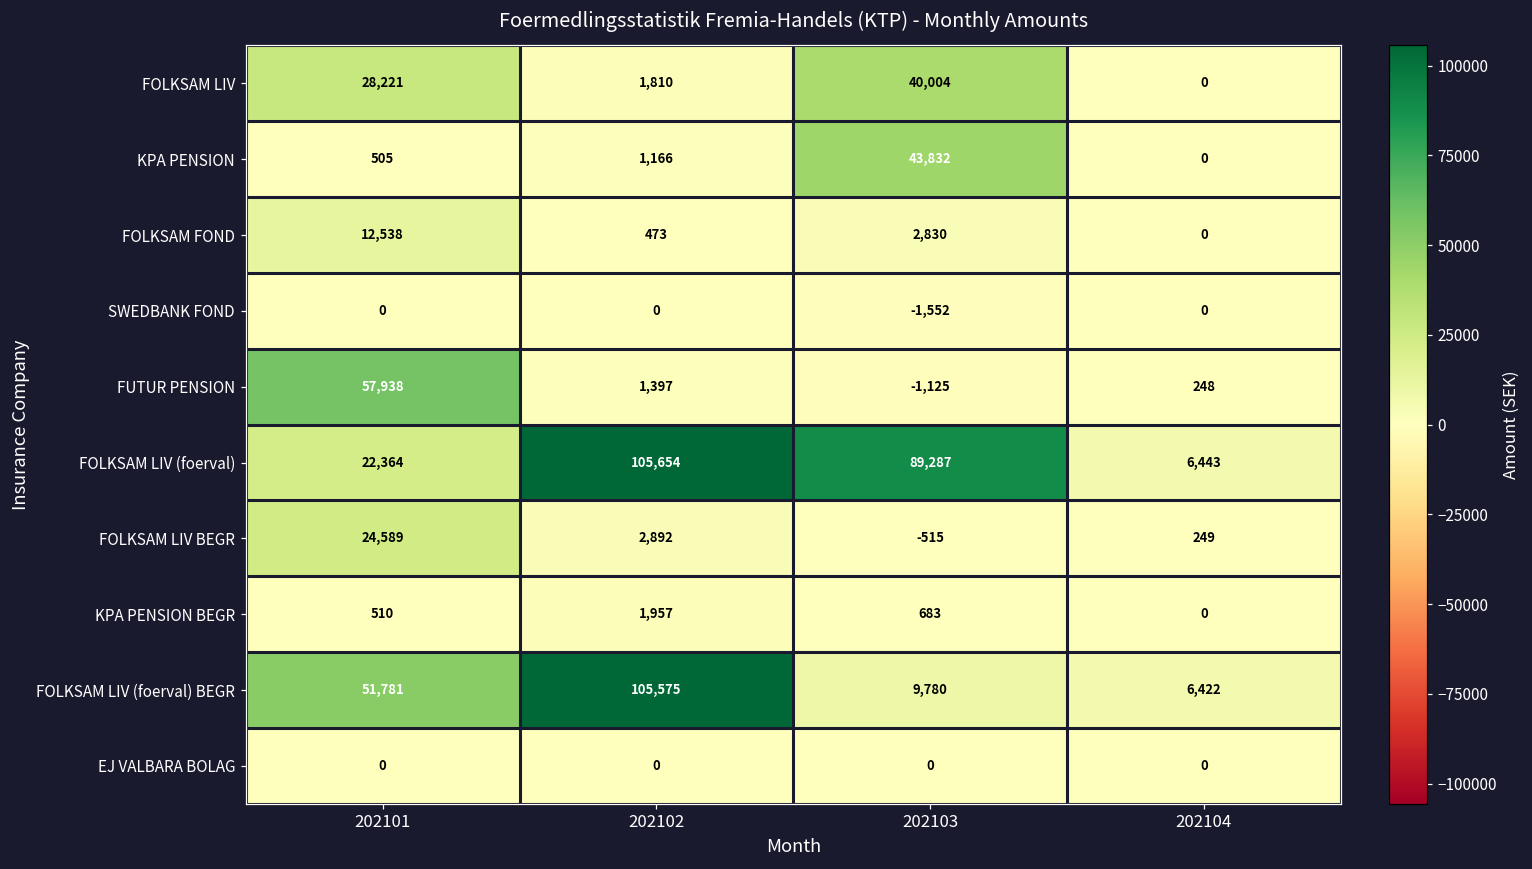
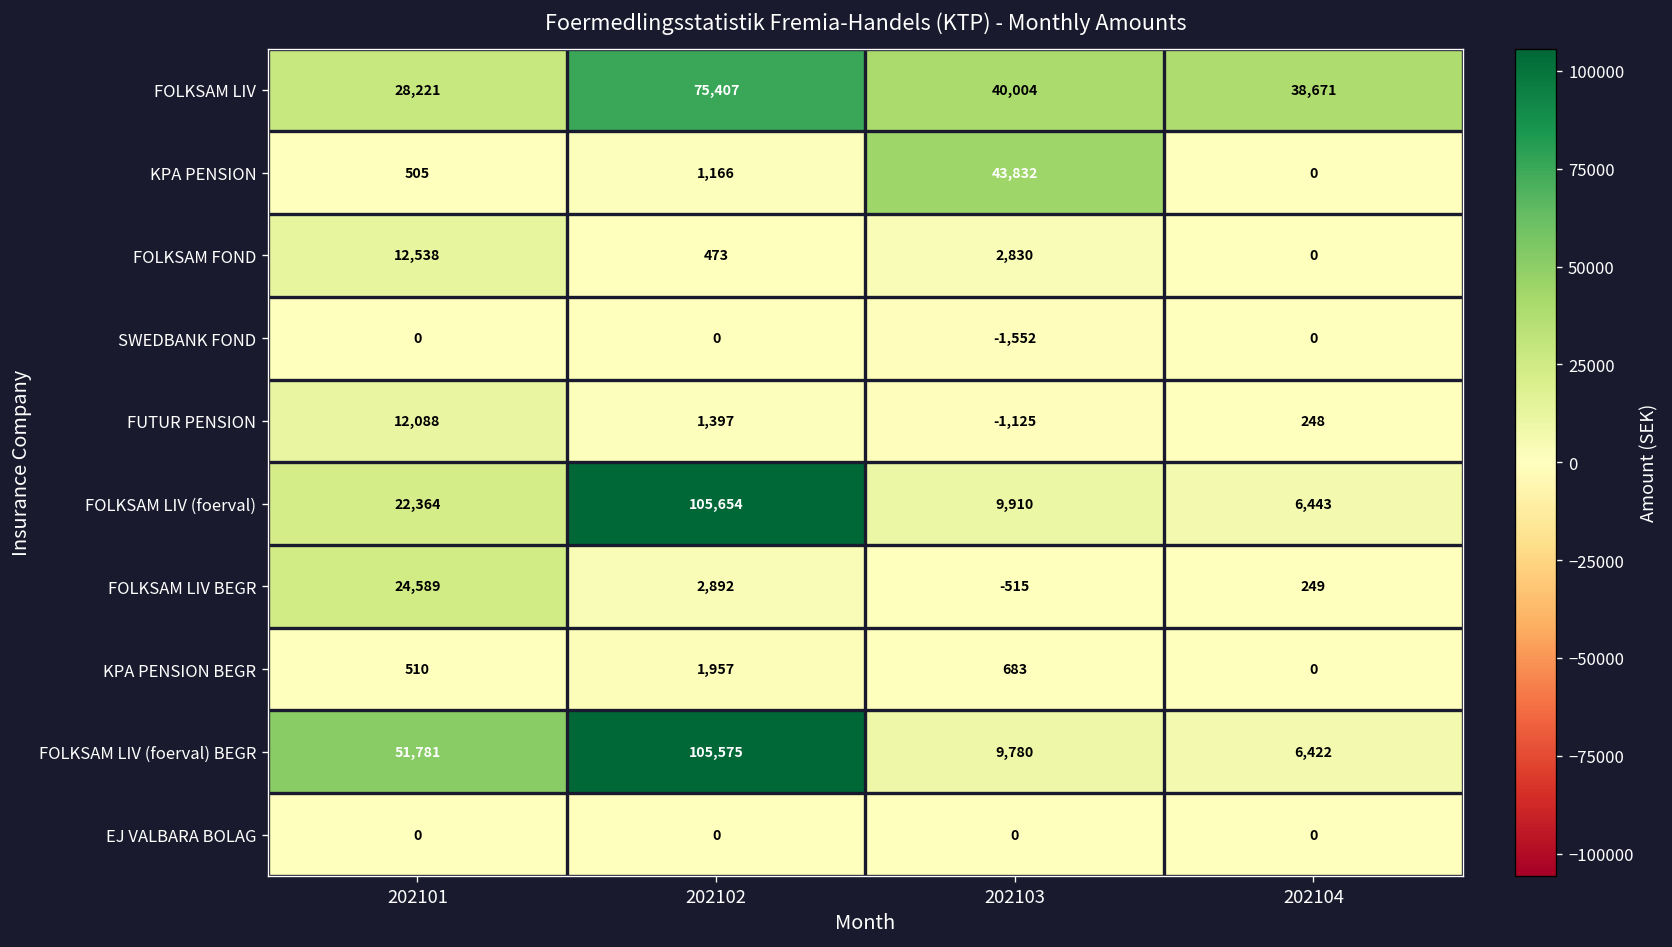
FOLKSAM LIV, 202102: 1,810 -> 75,407
FOLKSAM LIV, 202104: 0 -> 38,671
FUTUR PENSION, 202101: 57,938 -> 12,088
FOLKSAM LIV (foerval), 202103: 89,287 -> 9,910
